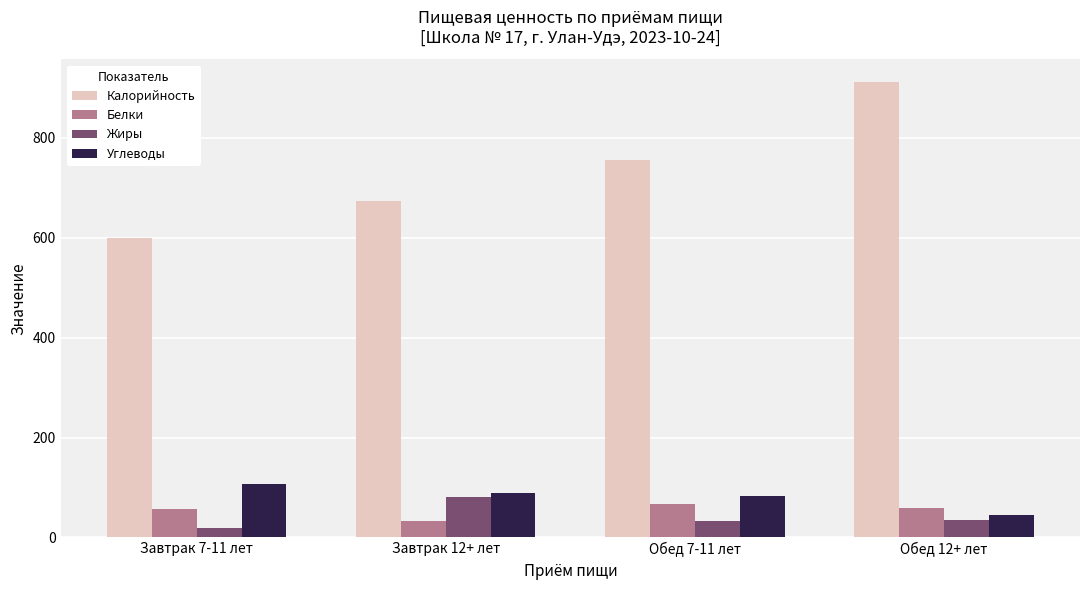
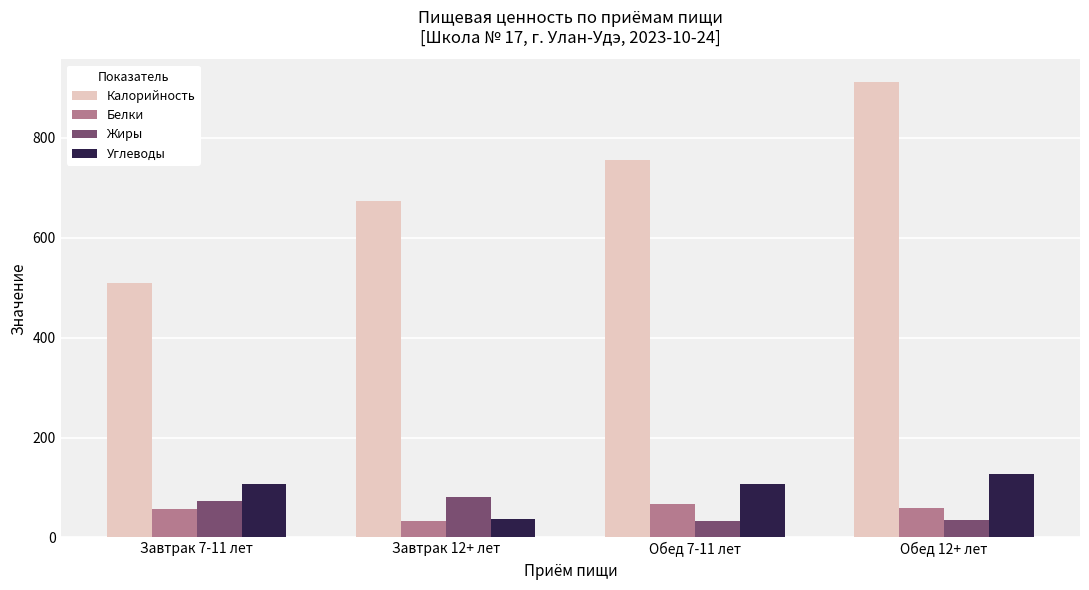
Калорийность, Завтрак 7-11 лет: 600 -> 510
Жиры, Завтрак 7-11 лет: 20 -> 70
Углеводы, Завтрак 12+ лет: 90 -> 40
Углеводы, Обед 7-11 лет: 80 -> 110
Углеводы, Обед 12+ лет: 50 -> 130
